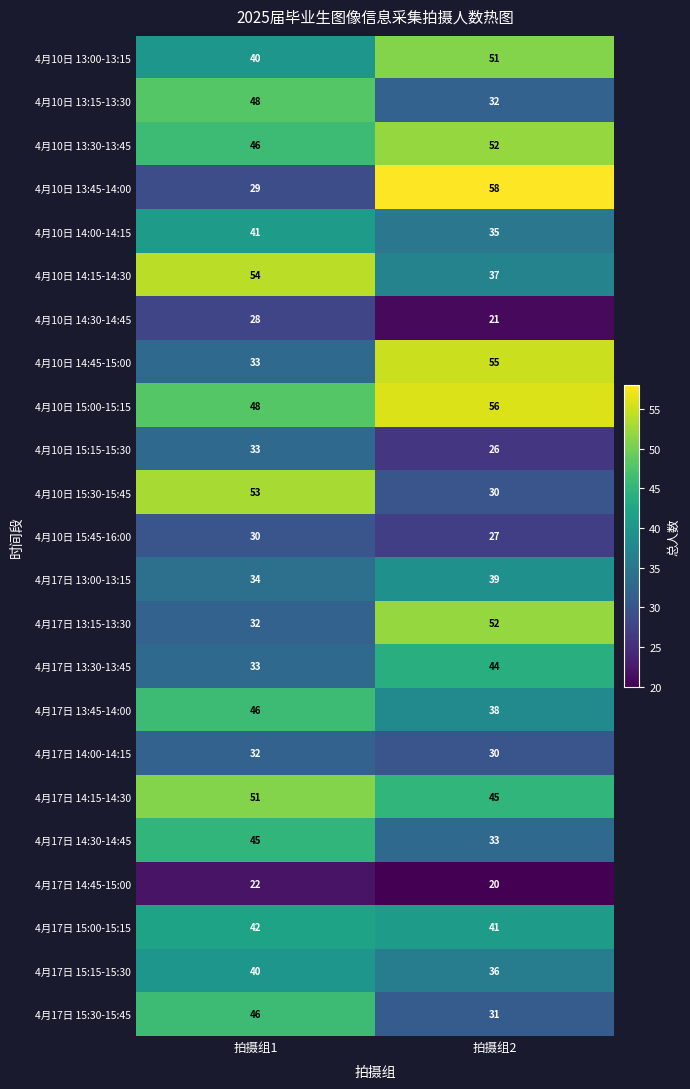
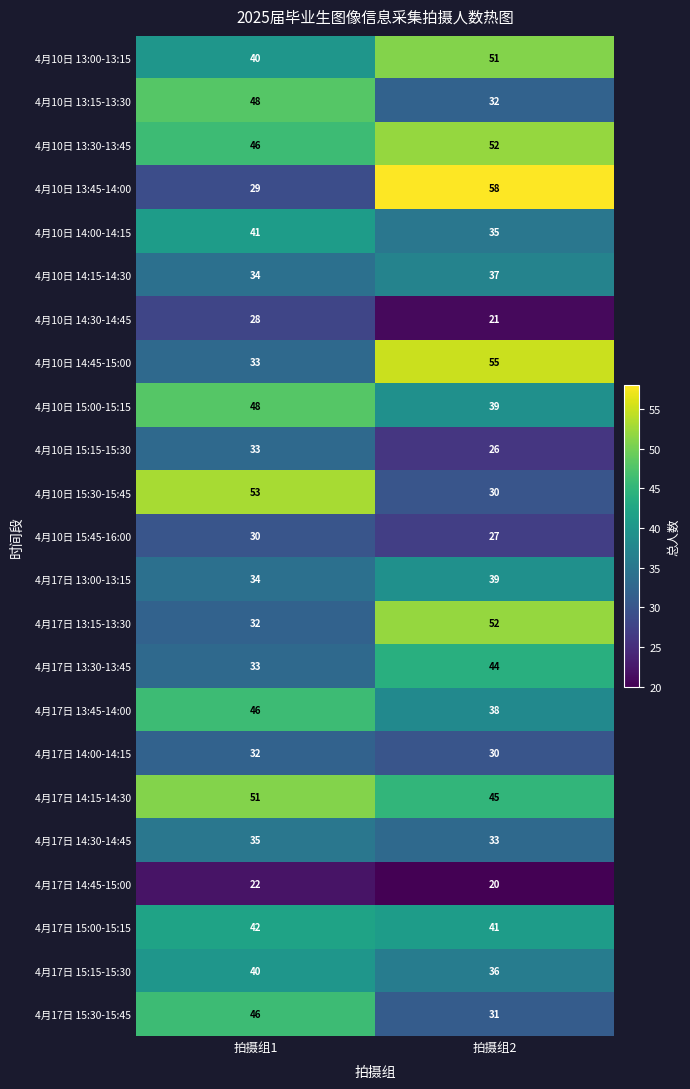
4月10日 14:15-14:30, 拍摄组1: 54 -> 34
4月10日 15:00-15:15, 拍摄组2: 56 -> 39
4月17日 14:30-14:45, 拍摄组1: 45 -> 35
